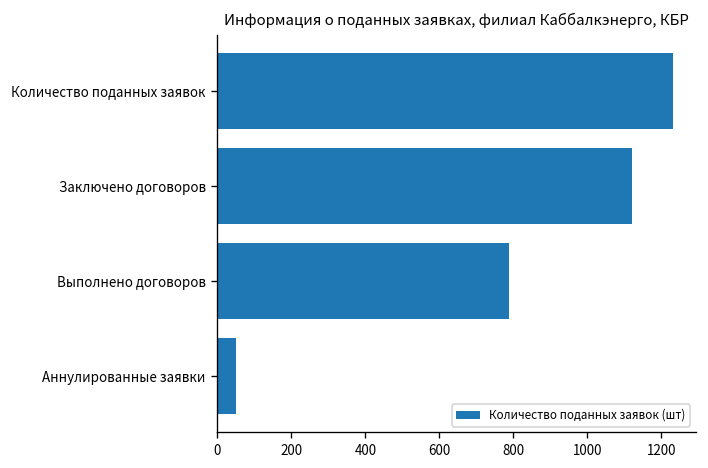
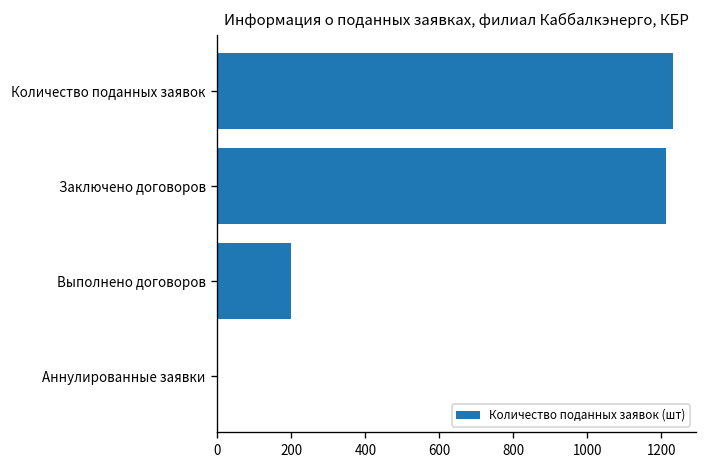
Заключено договоров: 1120 -> 1210
Выполнено договоров: 790 -> 200
Аннулированные заявки: 50 -> 0
